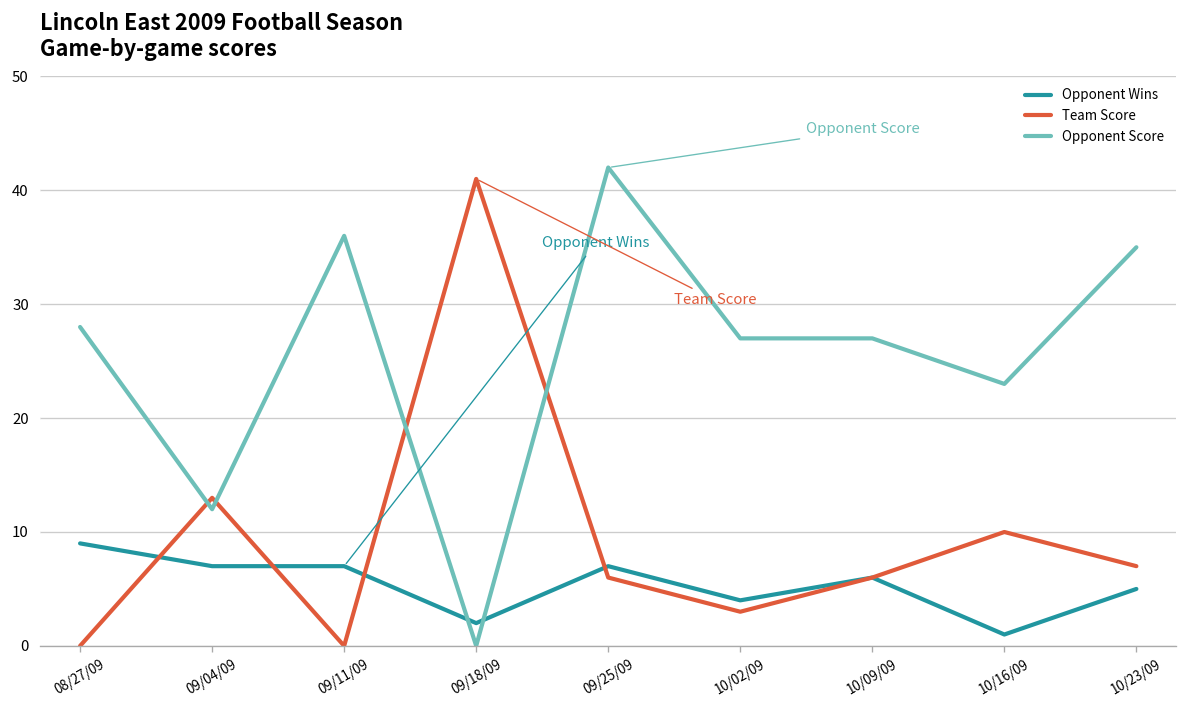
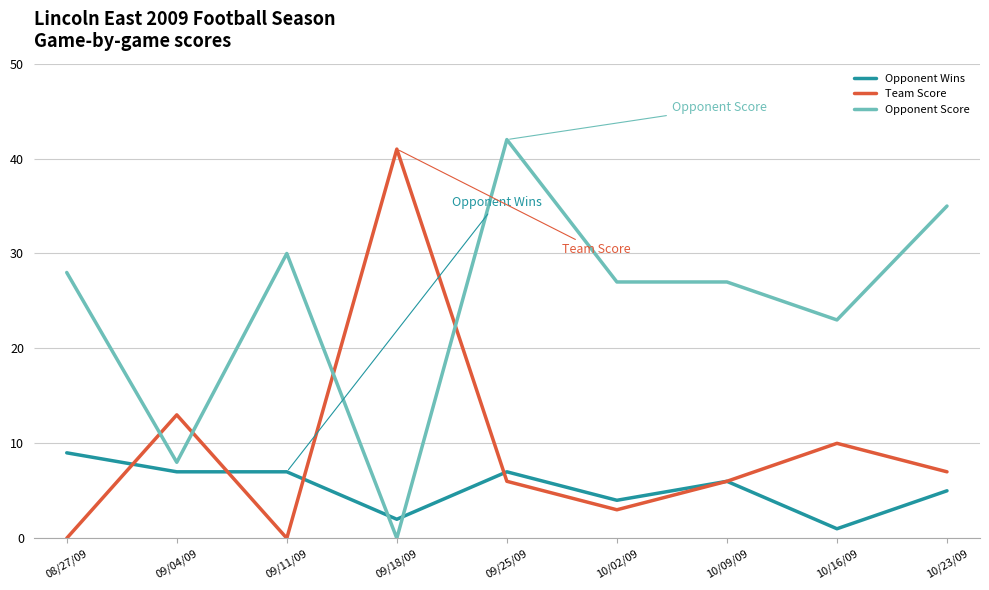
Opponent Score, 09/04/09: 12 -> 8
Opponent Score, 09/11/09: 36 -> 30
